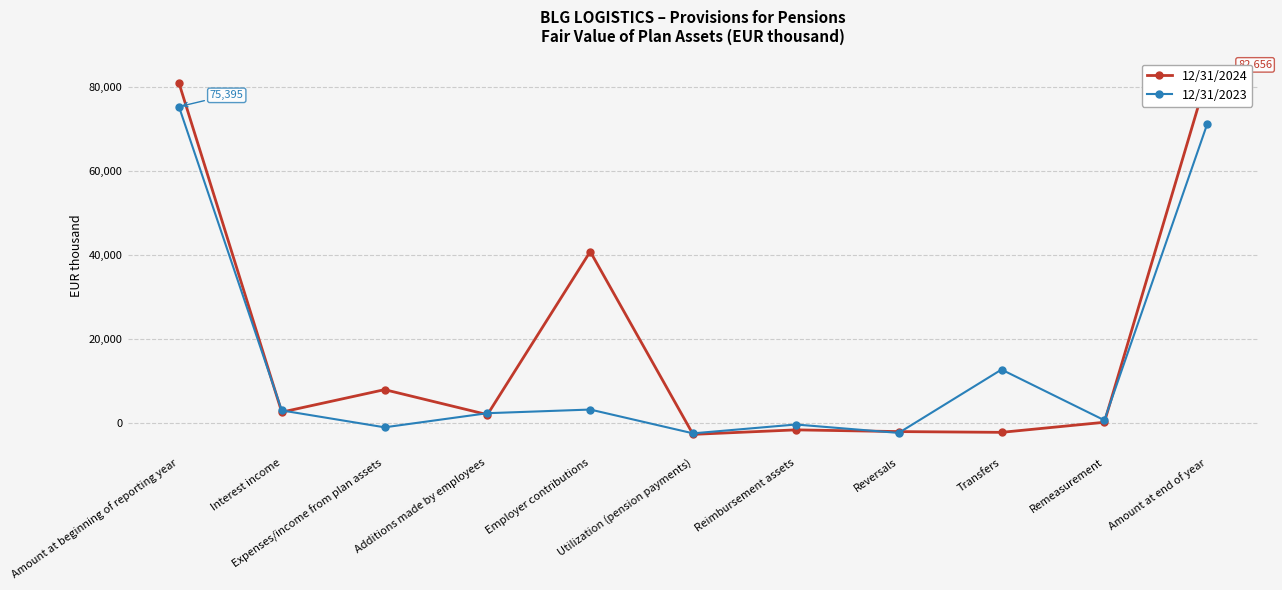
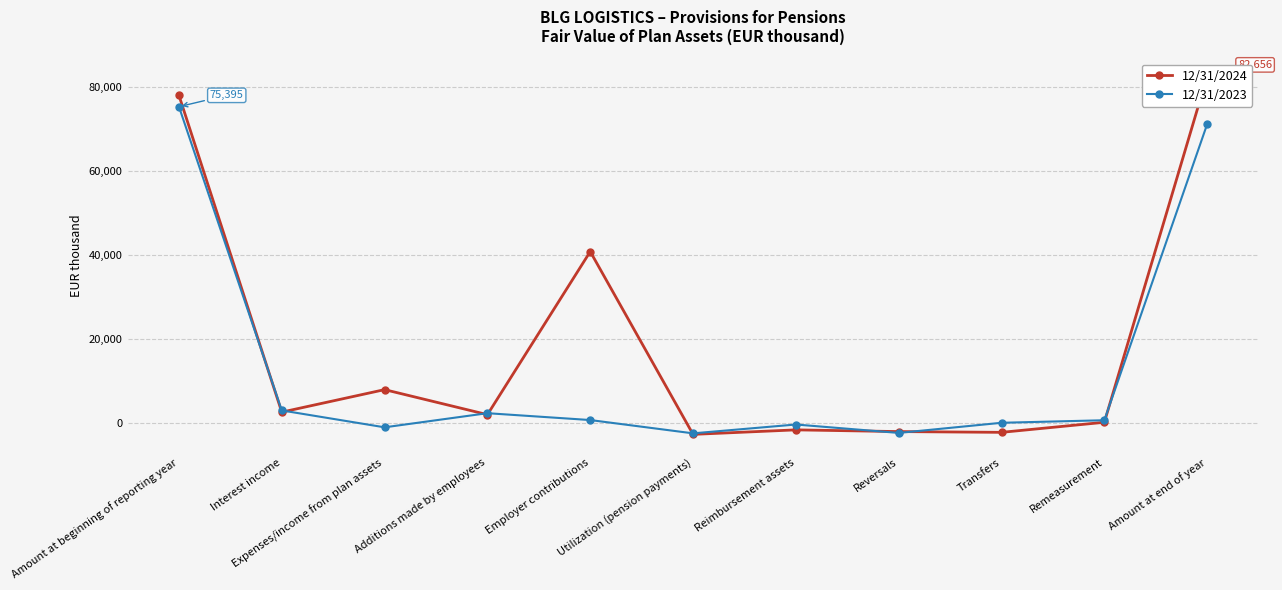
12/31/2024, Amount at beginning of reporting year: 81,000 -> 78,000
12/31/2023, Employer contributions: 3,000 -> 1,000
12/31/2023, Transfers: 13,000 -> 0
